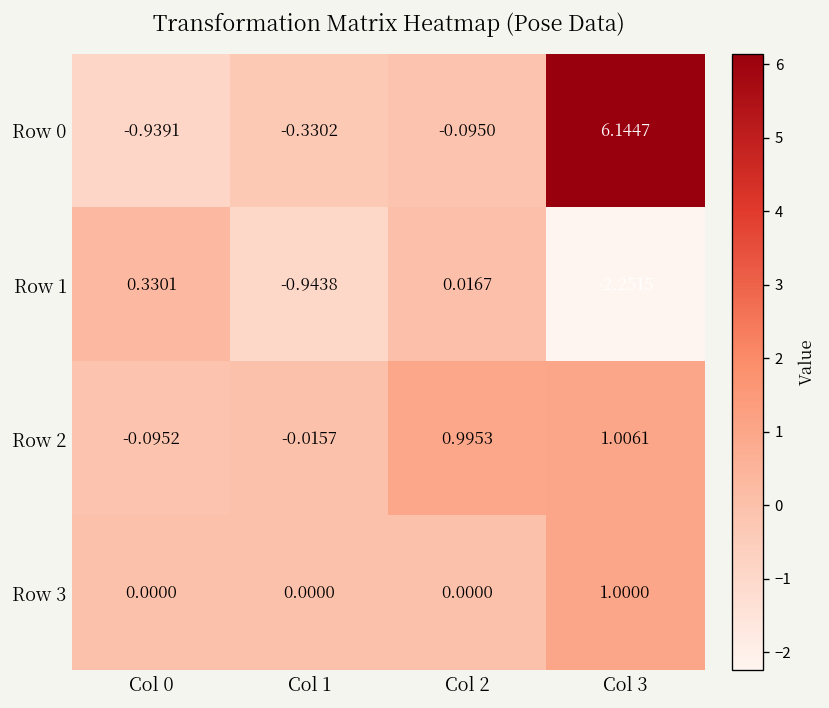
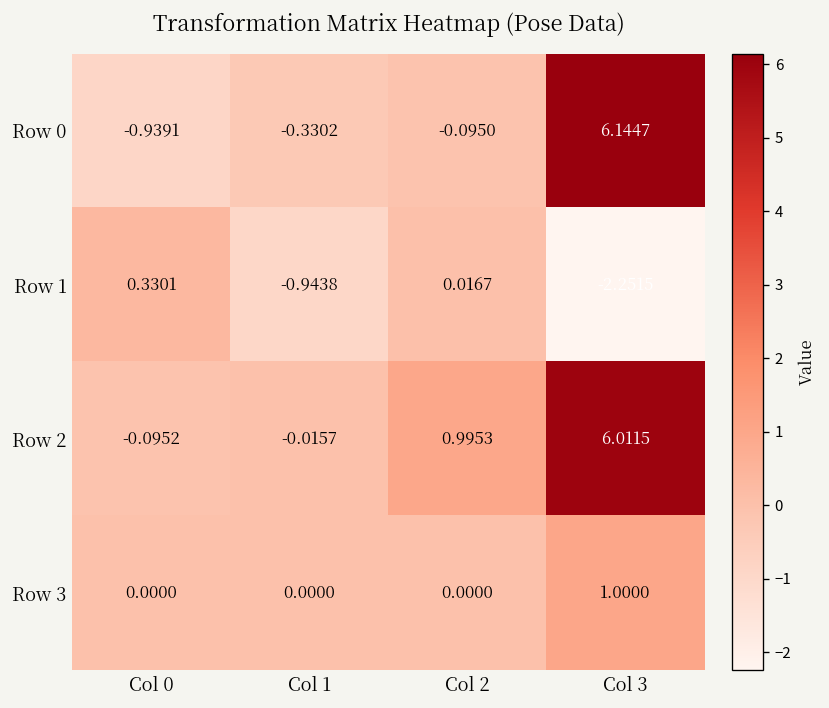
Row 2, Col 3: 1.0061 -> 6.0115
